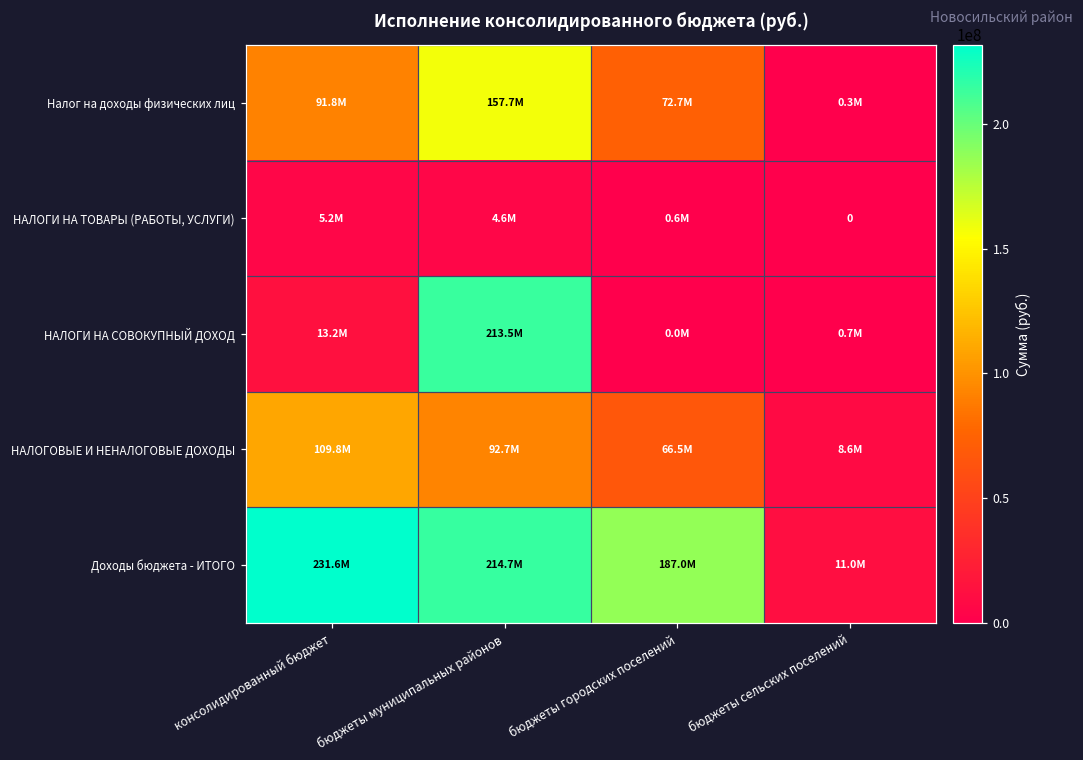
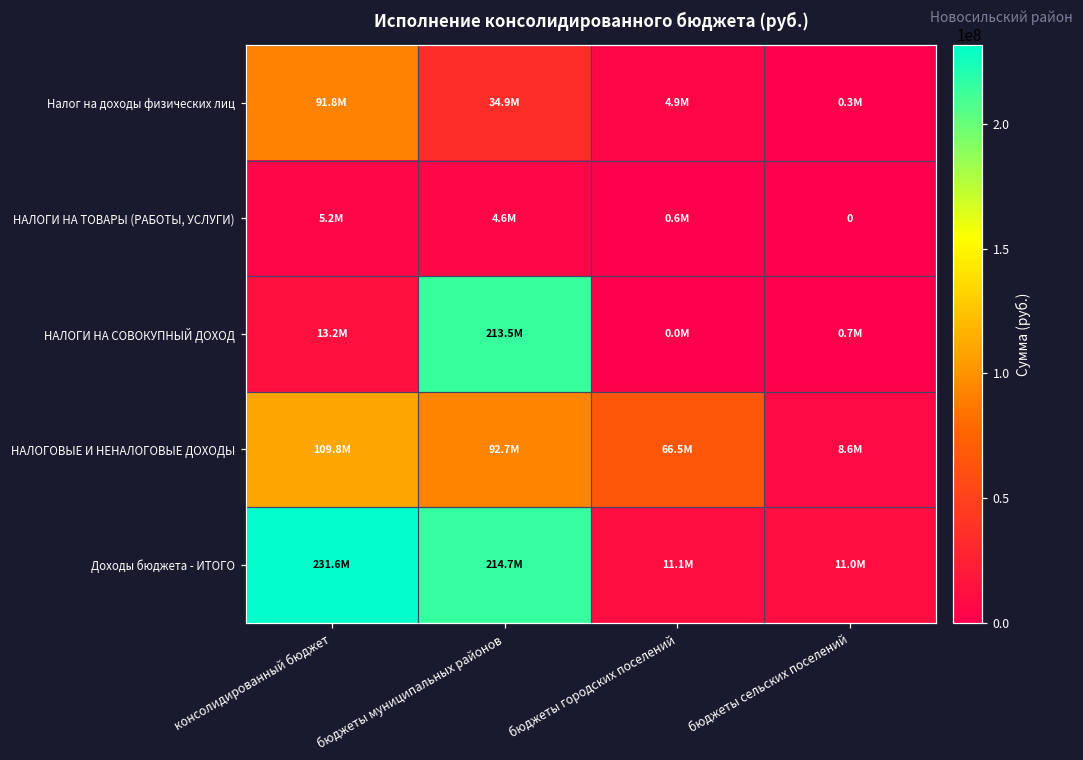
Налог на доходы физических лиц, бюджеты муниципальных районов: 157.7M -> 34.9M
Налог на доходы физических лиц, бюджеты городских поселений: 72.7M -> 4.9M
Доходы бюджета - ИТОГО, бюджеты городских поселений: 187.0M -> 11.1M
